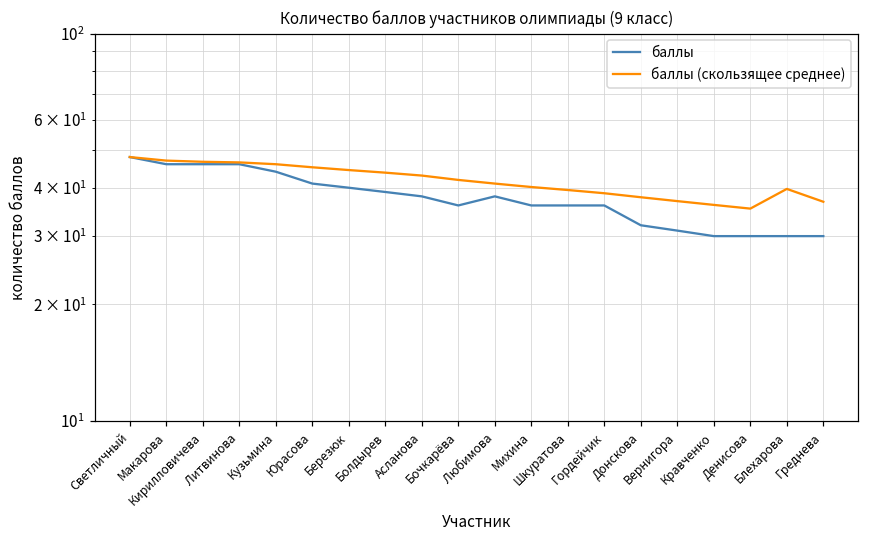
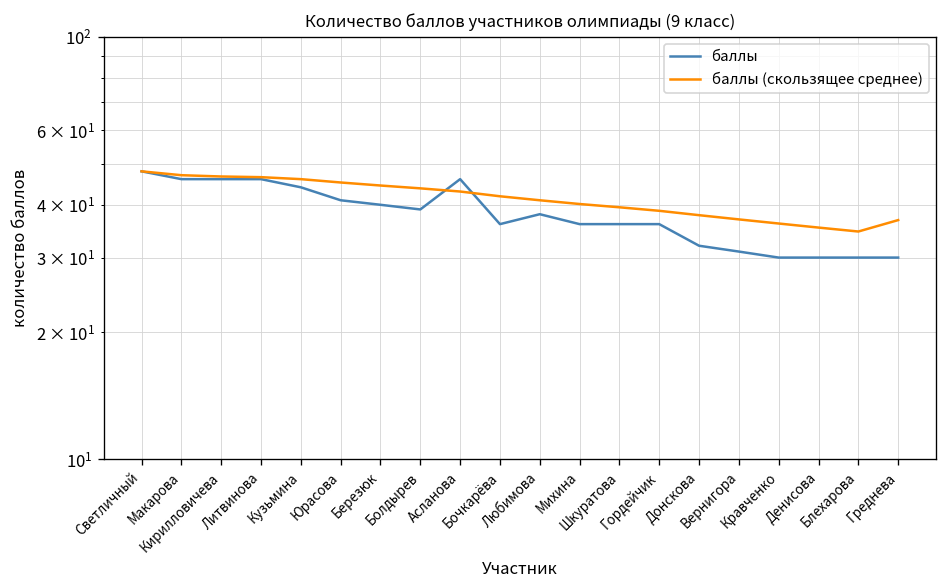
баллы, Асланова: 38 -> 46
баллы (скользящее среднее), Блехарова: 40 -> 35
